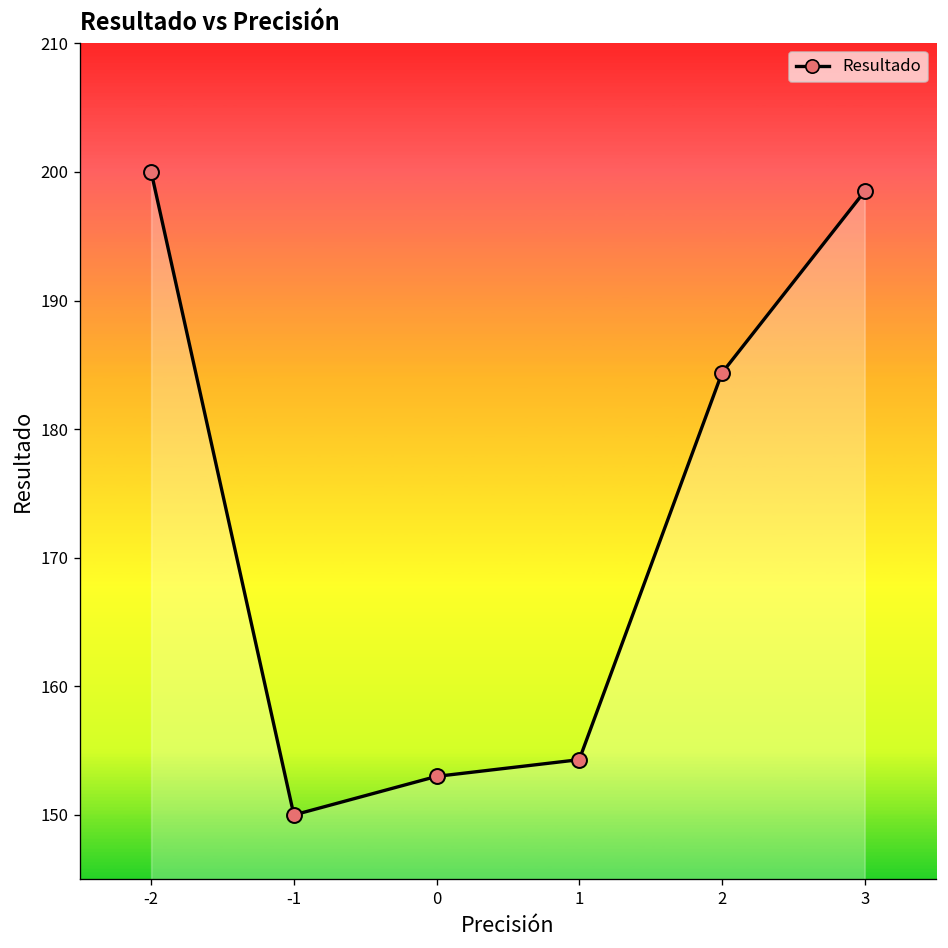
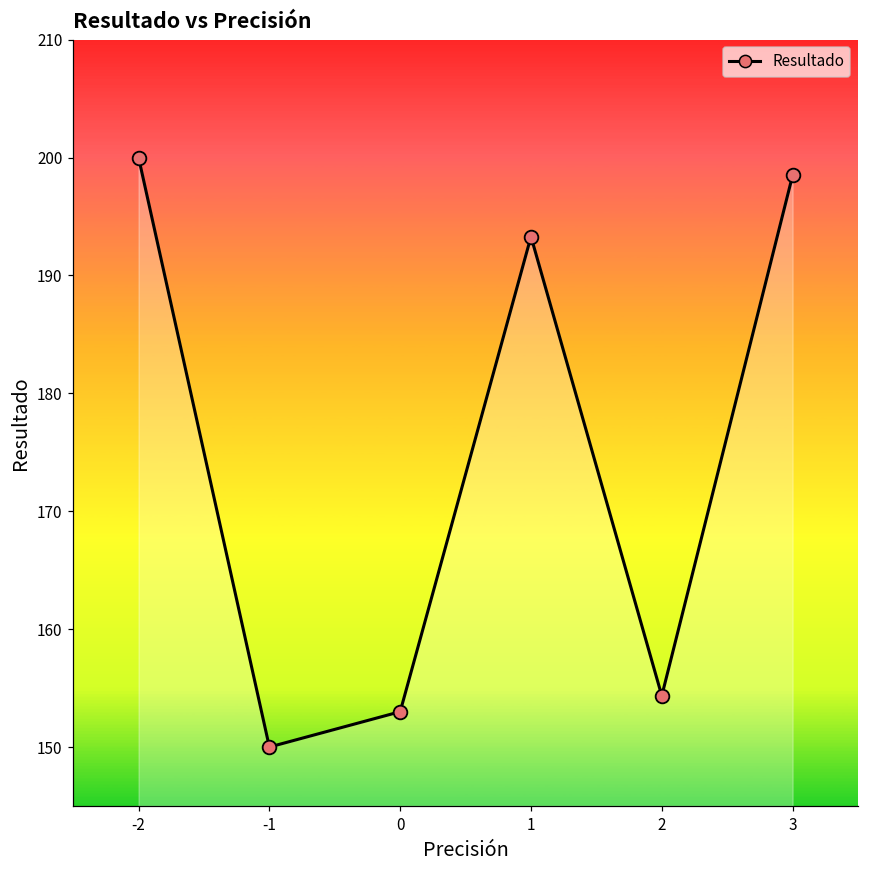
1: 154.3 -> 193.3
2: 184.4 -> 154.4
